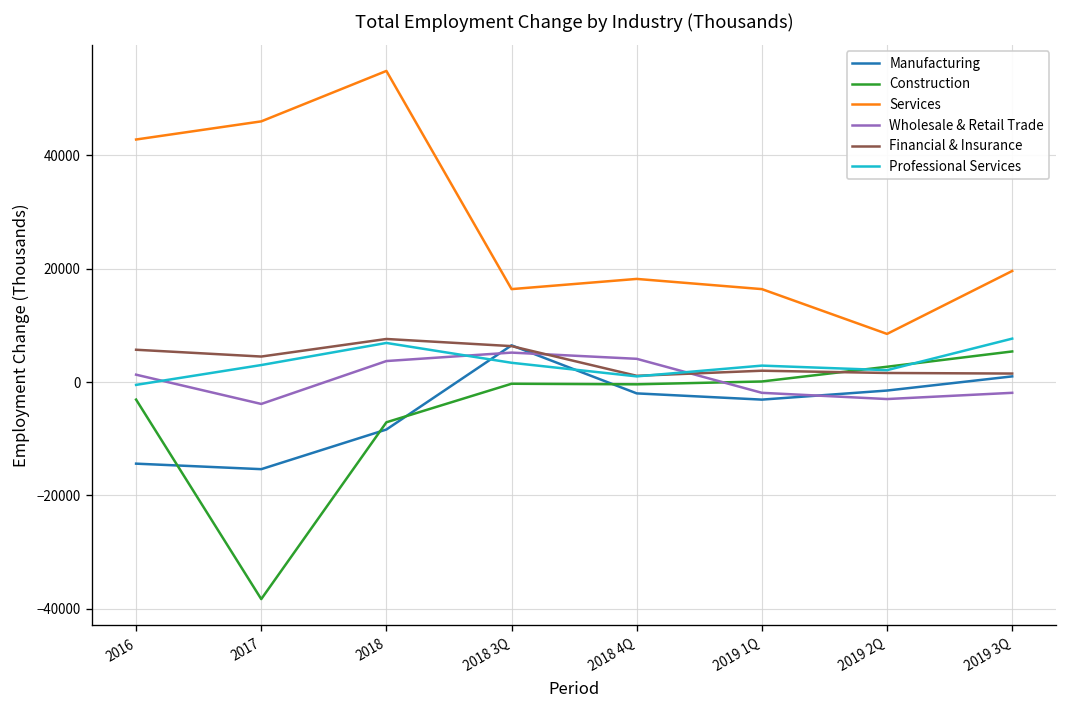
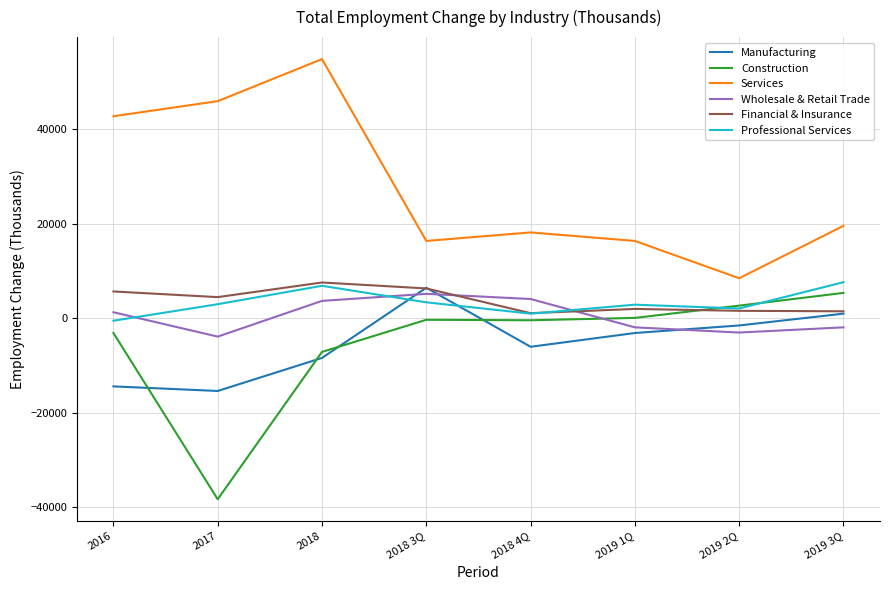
Manufacturing, 2018 4Q: -2000 -> -6000
